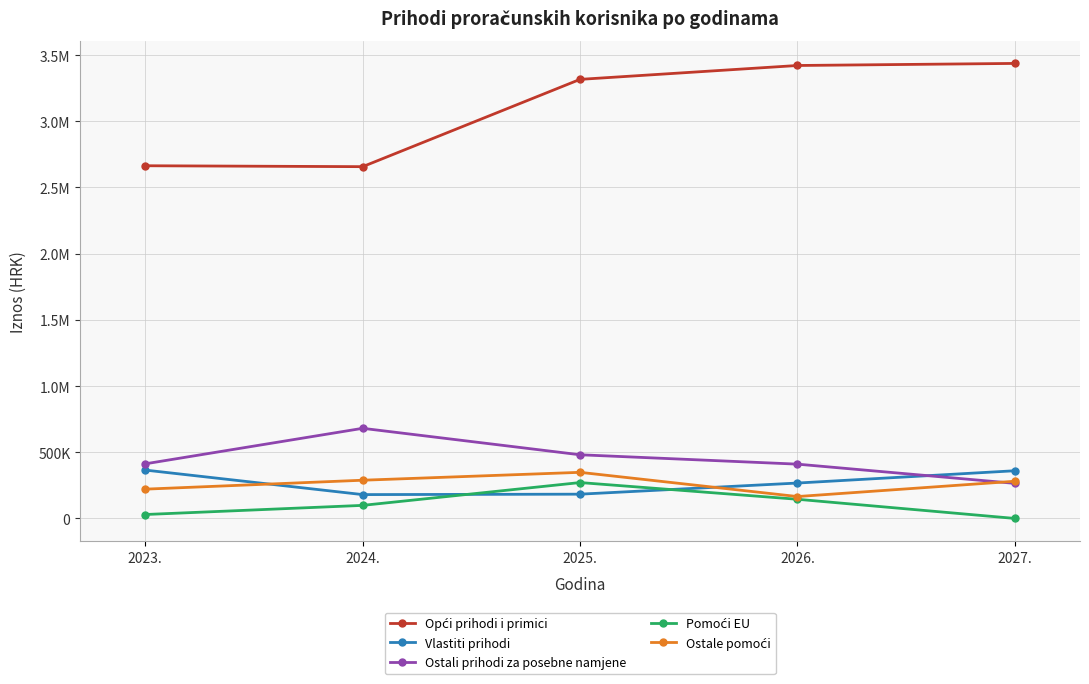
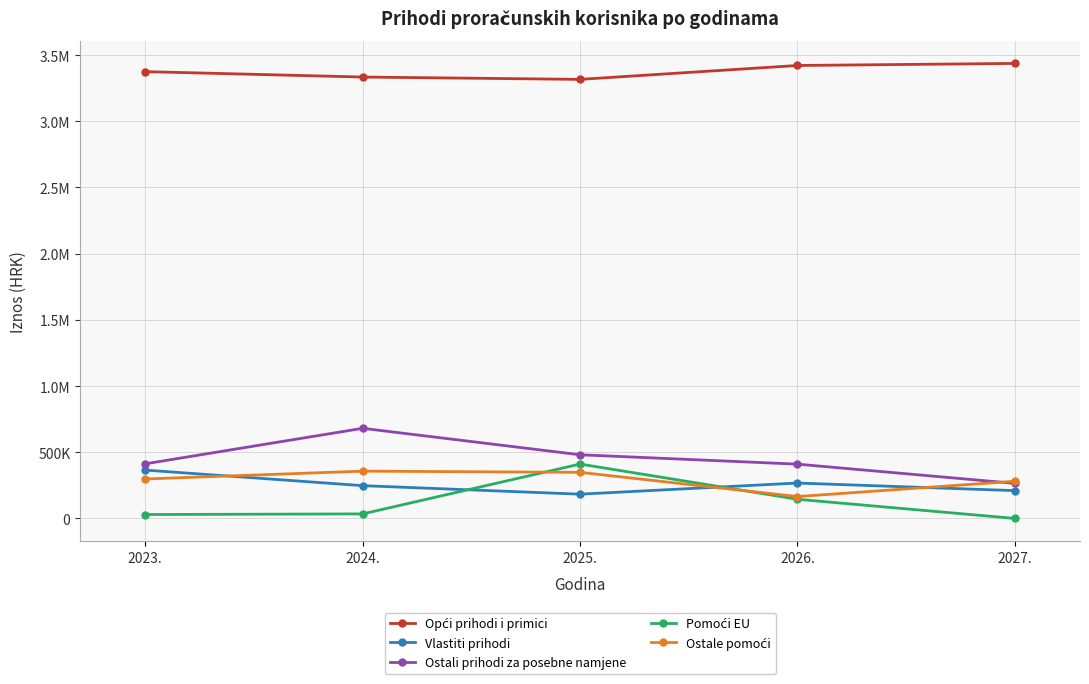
Opći prihodi i primici, 2023.: 2660000 -> 3370000
Ostale pomoći, 2023.: 220000 -> 300000
Opći prihodi i primici, 2024.: 2660000 -> 3330000
Vlastiti prihodi, 2024.: 180000 -> 250000
Pomoći EU, 2024.: 100000 -> 30000
Ostale pomoći, 2024.: 290000 -> 360000
Pomoći EU, 2025.: 270000 -> 410000
Vlastiti prihodi, 2027.: 360000 -> 210000
